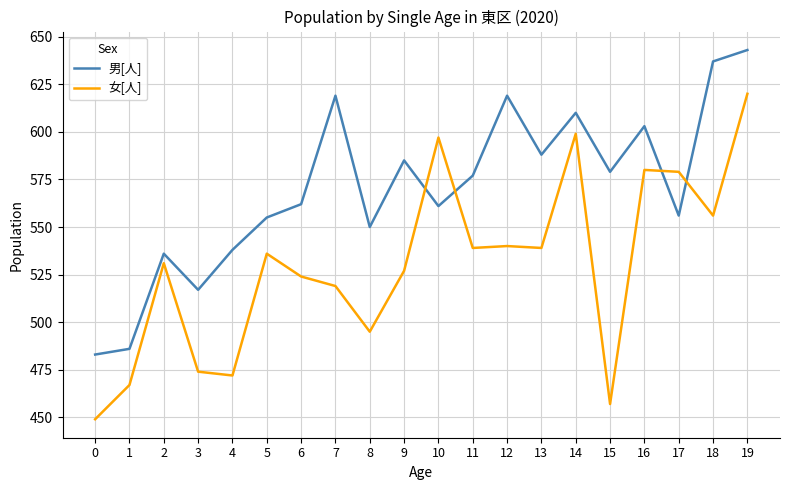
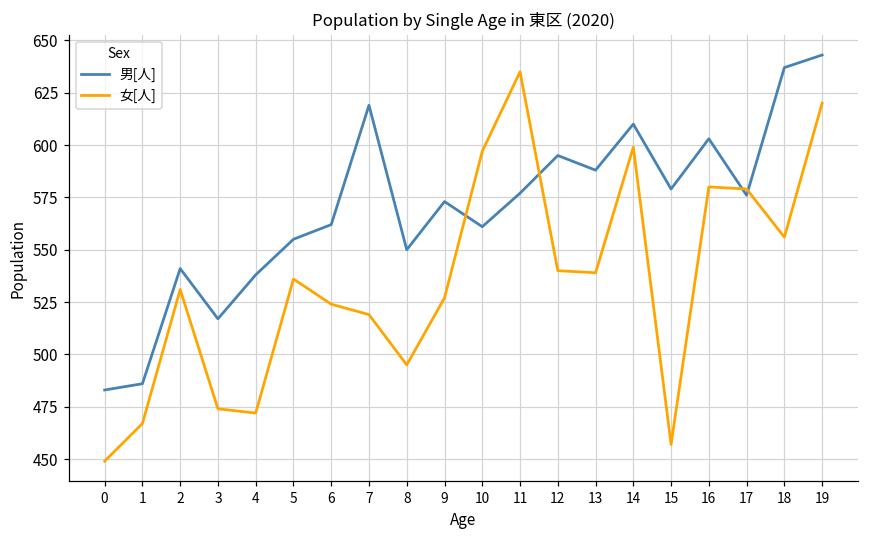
男[人], 2: 536 -> 541
男[人], 9: 585 -> 573
女[人], 11: 539 -> 635
男[人], 12: 619 -> 595
男[人], 17: 556 -> 576
